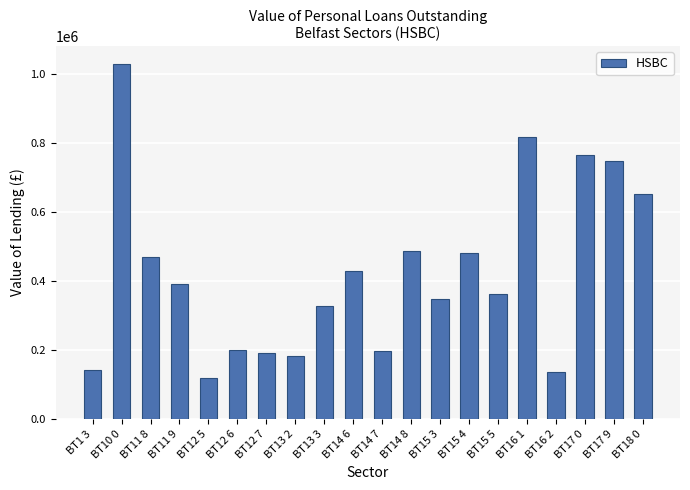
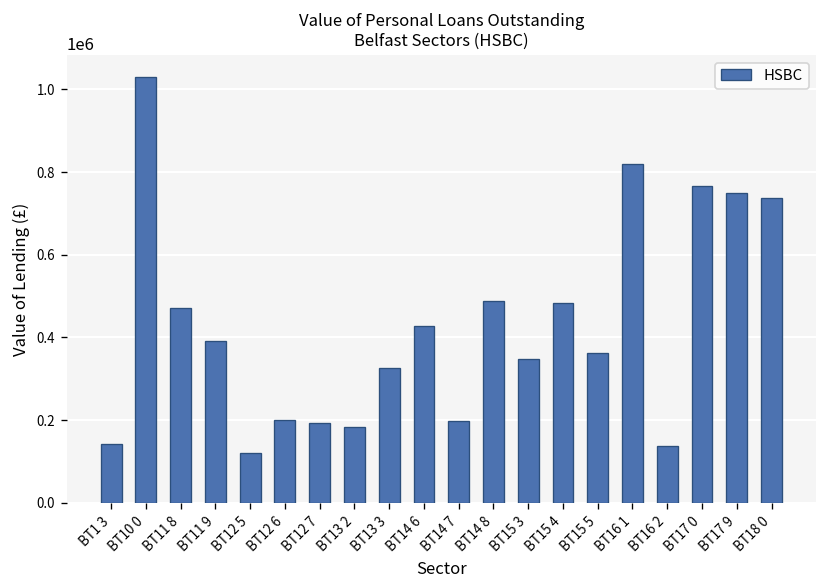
BT18 0: 650000 -> 740000
